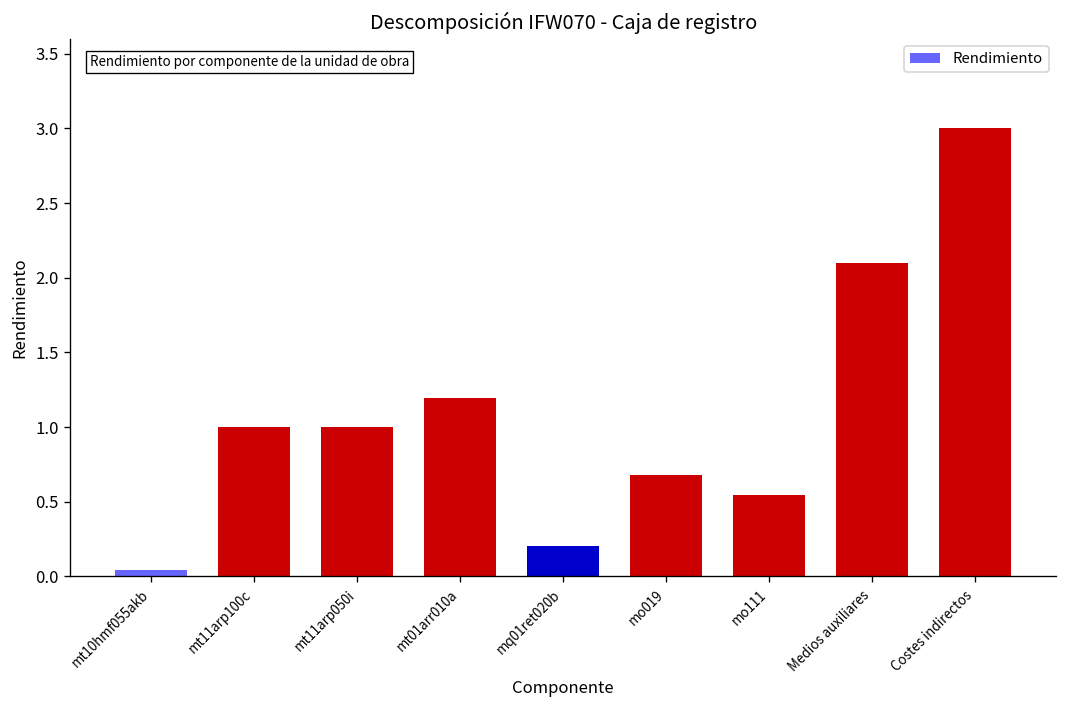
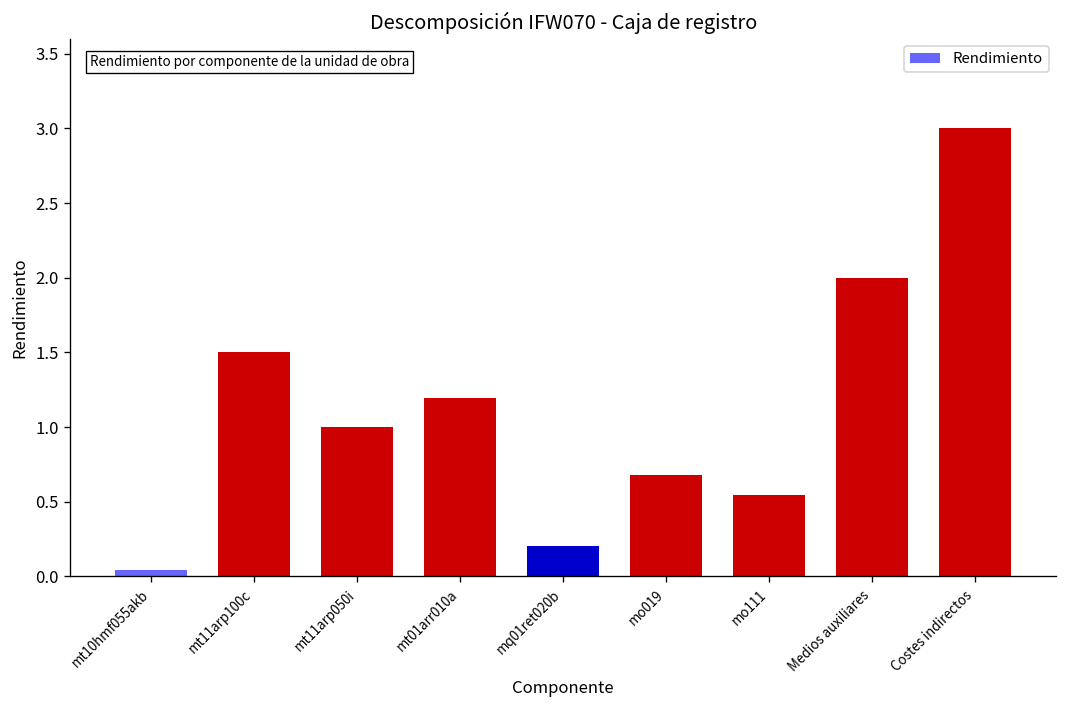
mt11arp100c: 1.0 -> 1.5
Medios auxiliares: 2.1 -> 2.0
